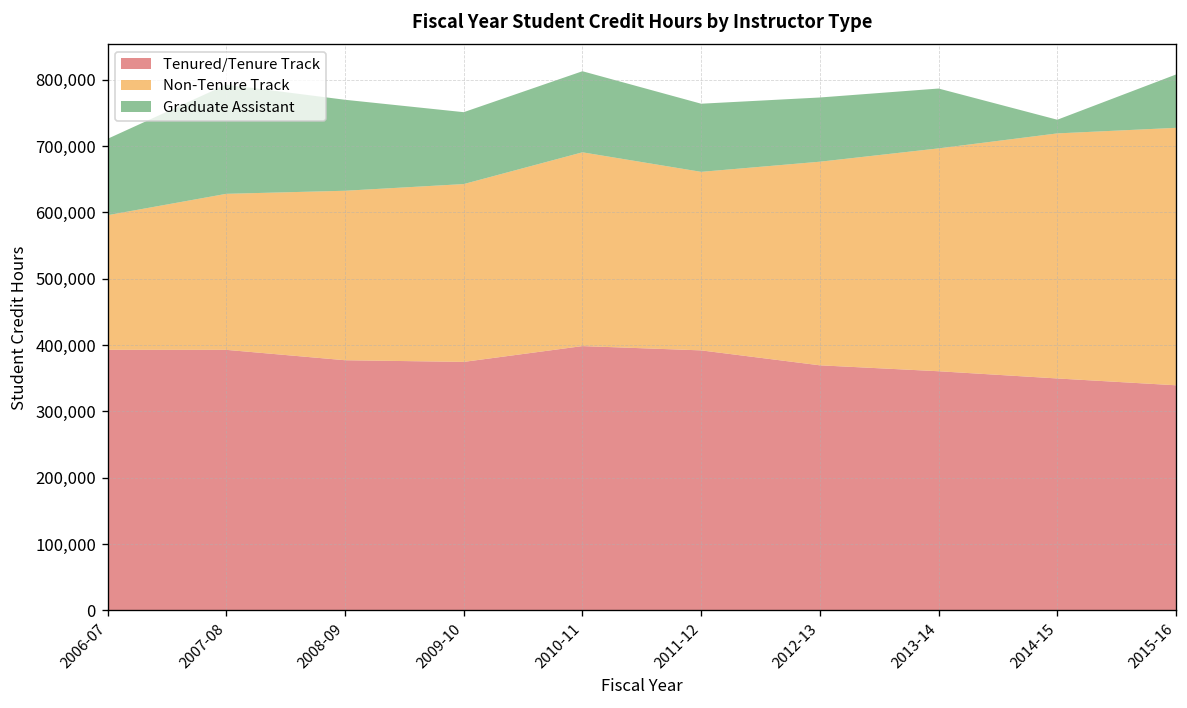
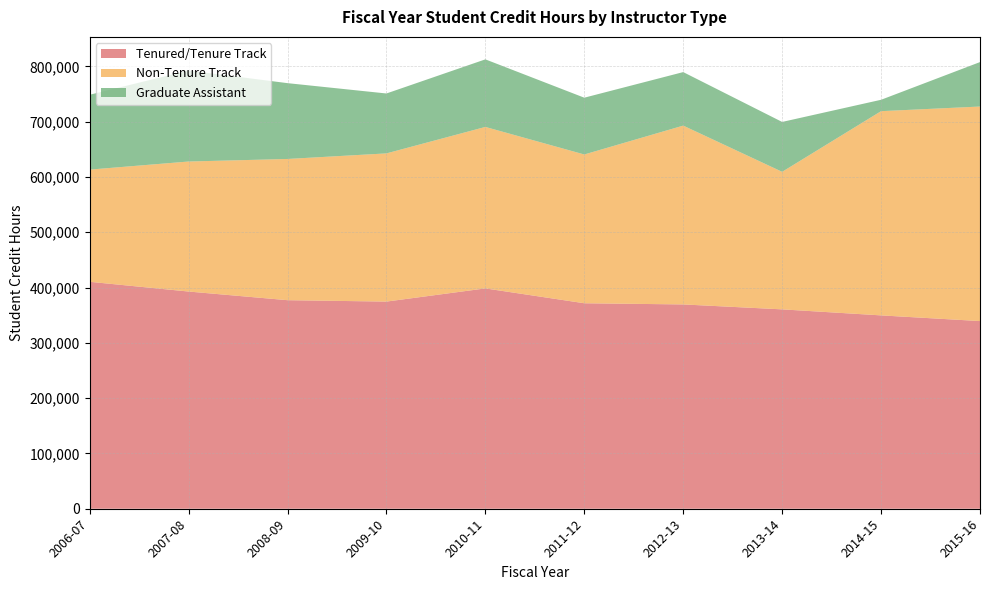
Tenured/Tenure Track, 2006-07: 390,000 -> 410,000
Graduate Assistant, 2006-07: 120,000 -> 140,000
Tenured/Tenure Track, 2011-12: 390,000 -> 370,000
Non-Tenure Track, 2012-13: 310,000 -> 320,000
Non-Tenure Track, 2013-14: 340,000 -> 250,000
